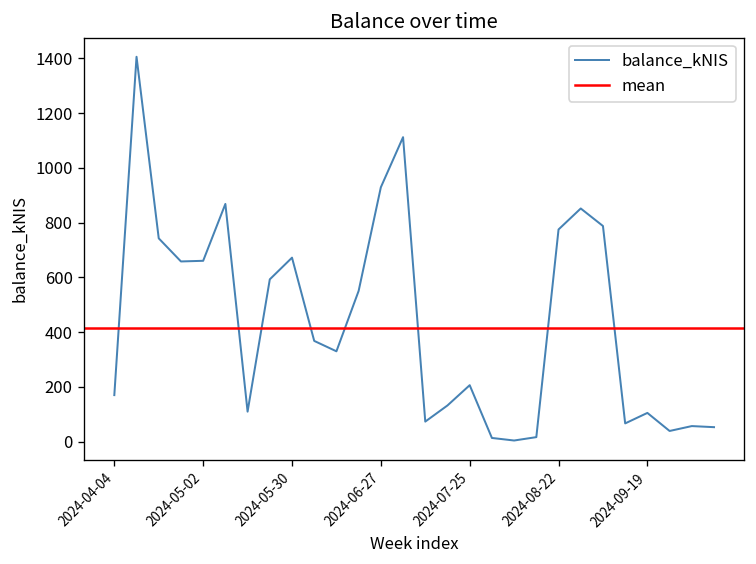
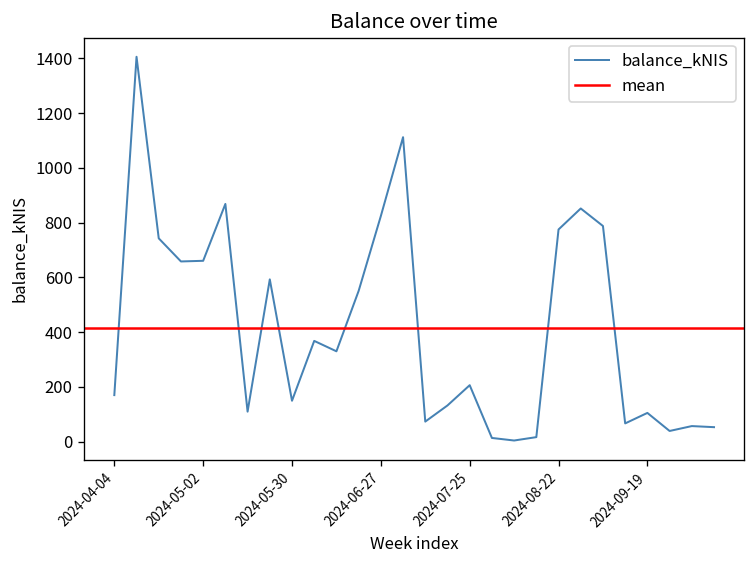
2024-05-30: 670 -> 150
2024-06-27: 930 -> 820
